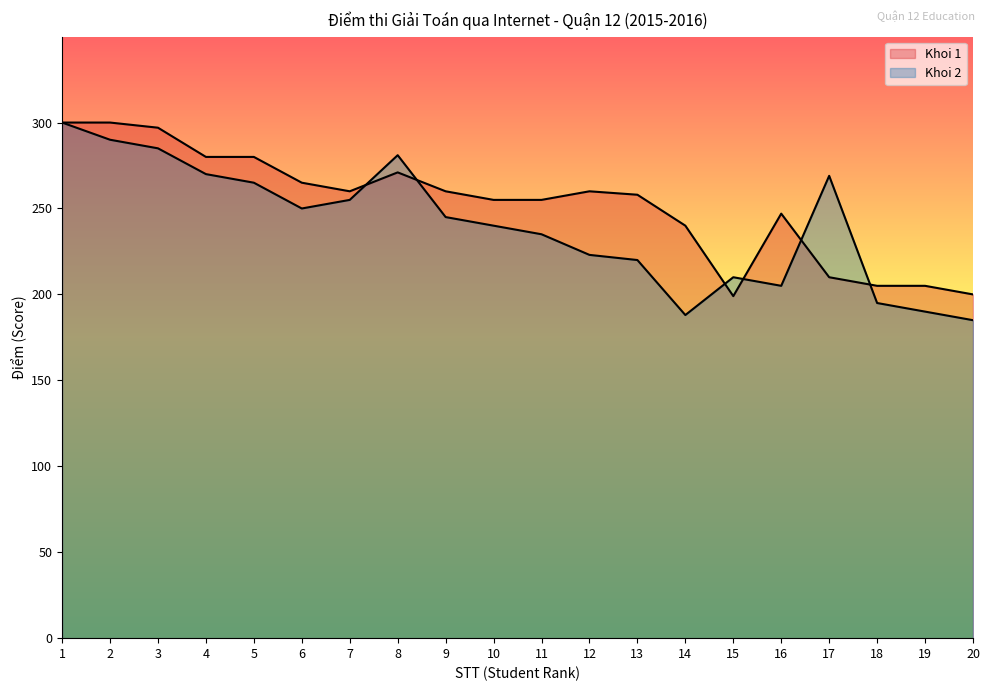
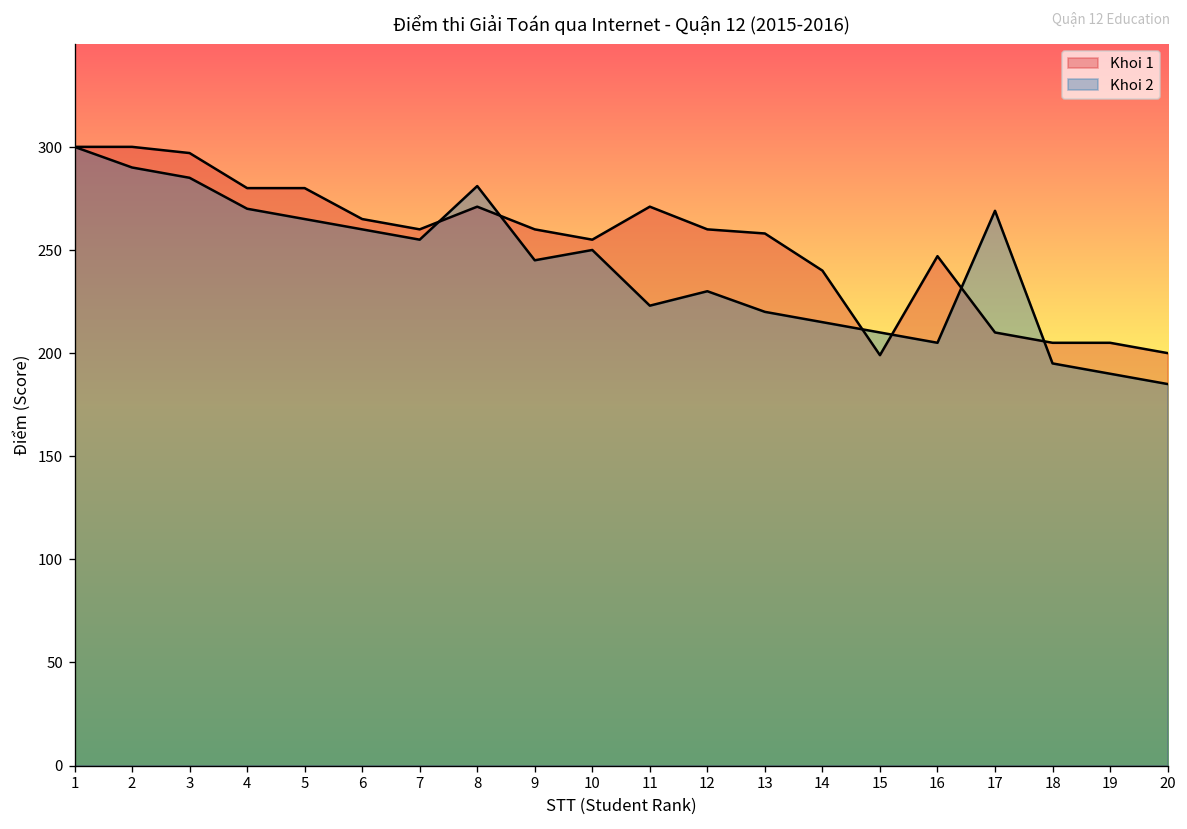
Khoi 2, 6: 250 -> 260
Khoi 2, 10: 240 -> 250
Khoi 1, 11: 255 -> 271
Khoi 2, 11: 235 -> 223
Khoi 2, 12: 223 -> 230
Khoi 2, 14: 188 -> 215
